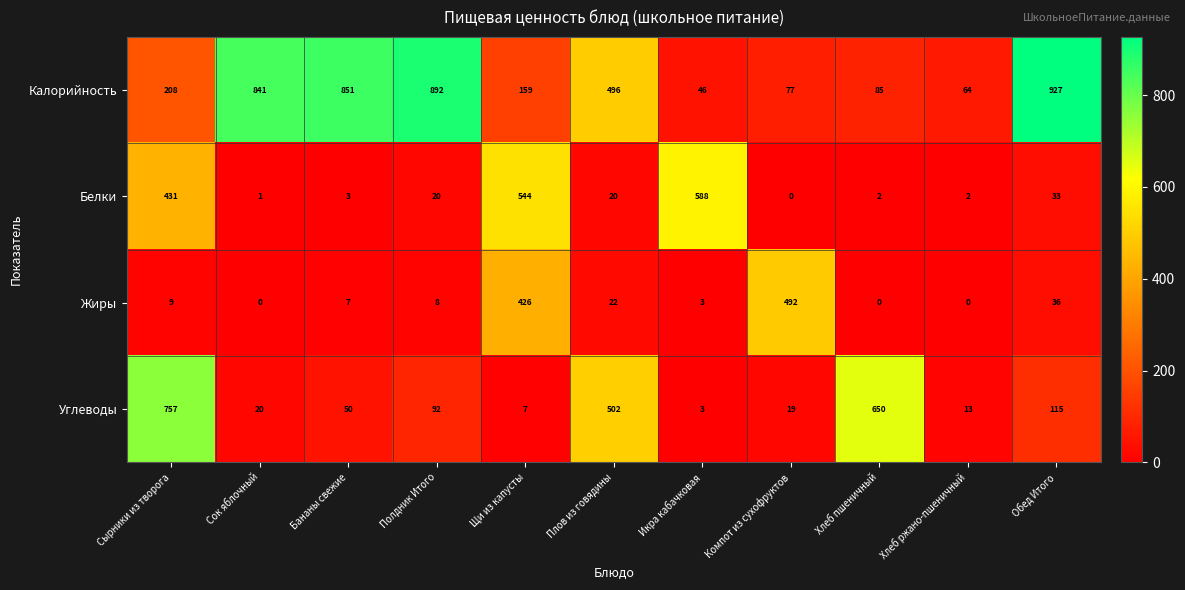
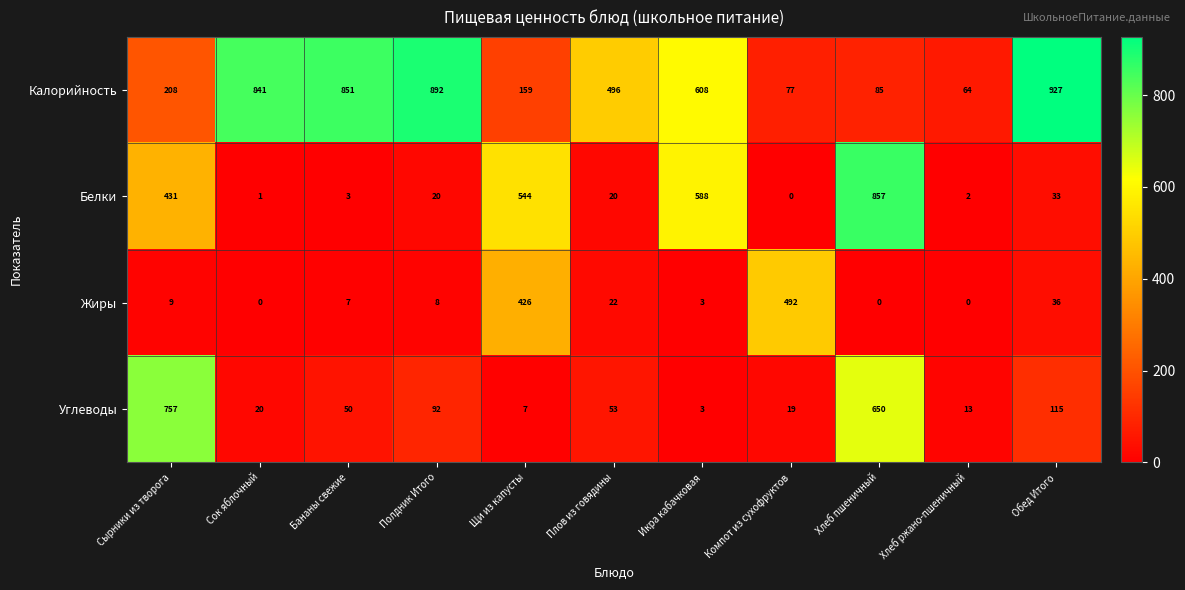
Калорийность, Икра кабачковая: 46 -> 608
Белки, Хлеб пшеничный: 2 -> 857
Углеводы, Плов из говядины: 502 -> 53
